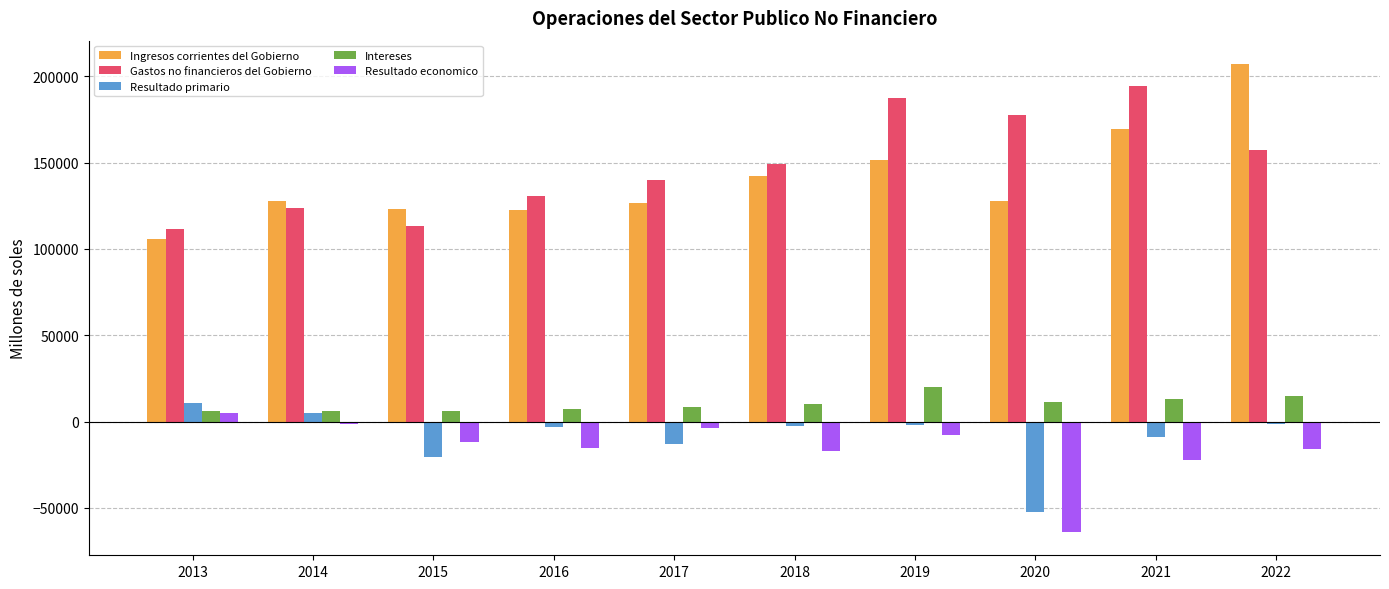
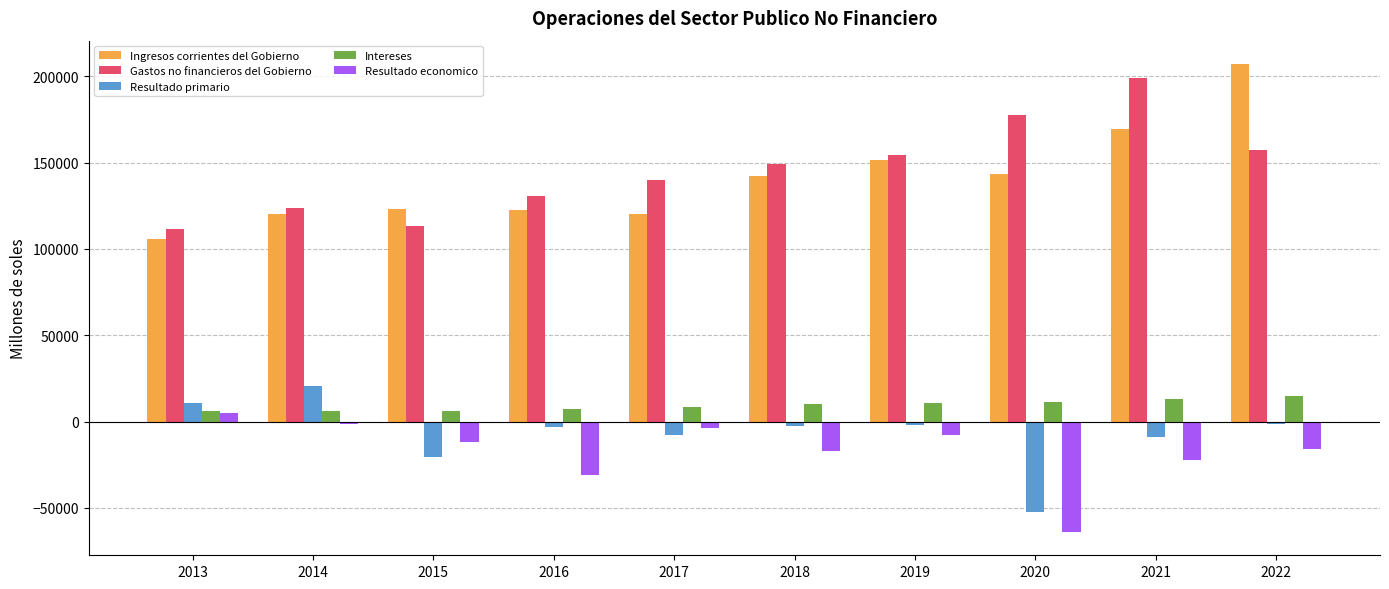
Ingresos corrientes del Gobierno, 2014: 128000 -> 121000
Resultado primario, 2014: 5000 -> 21000
Resultado economico, 2016: -16000 -> -31000
Ingresos corrientes del Gobierno, 2017: 126000 -> 120000
Resultado primario, 2017: -13000 -> -8000
Gastos no financieros del Gobierno, 2019: 187000 -> 154000
Intereses, 2019: 20000 -> 11000
Ingresos corrientes del Gobierno, 2020: 128000 -> 144000
Gastos no financieros del Gobierno, 2021: 194000 -> 199000
